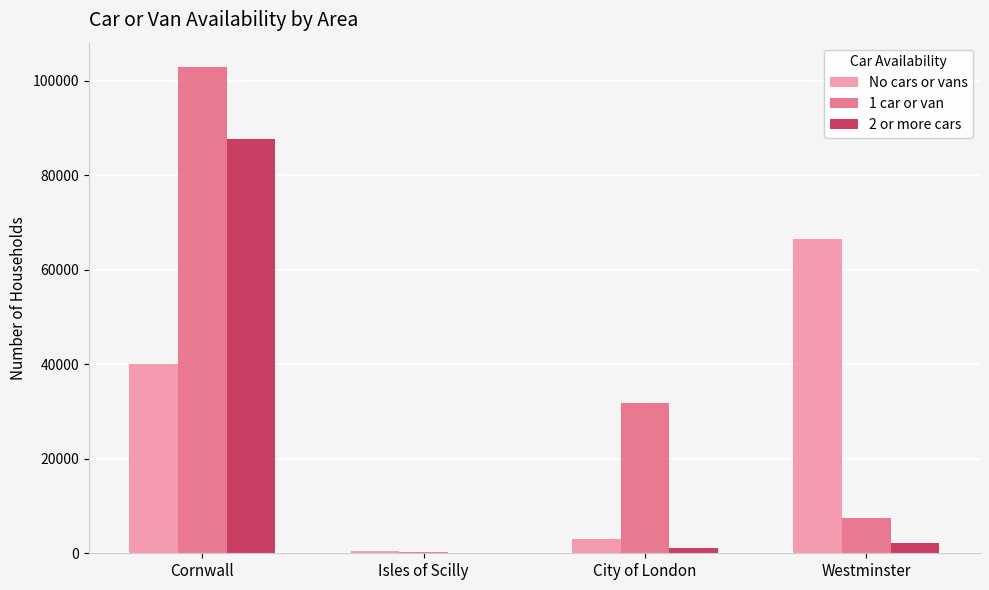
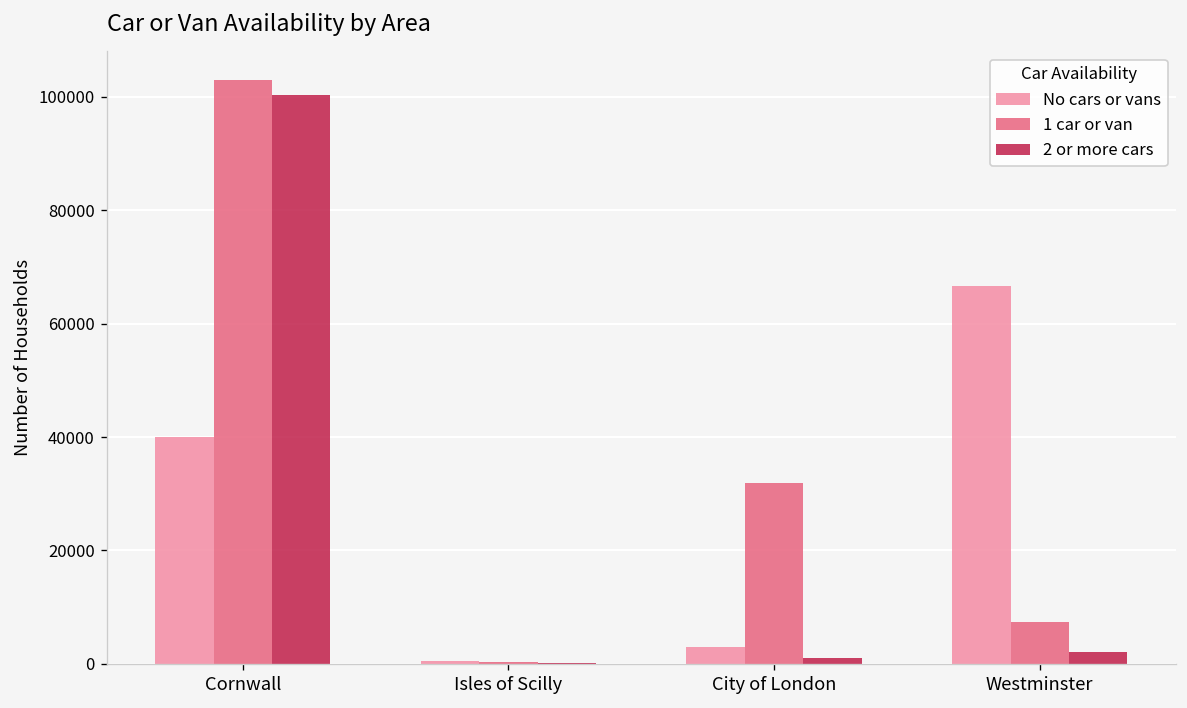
2 or more cars, Cornwall: 88000 -> 100000
